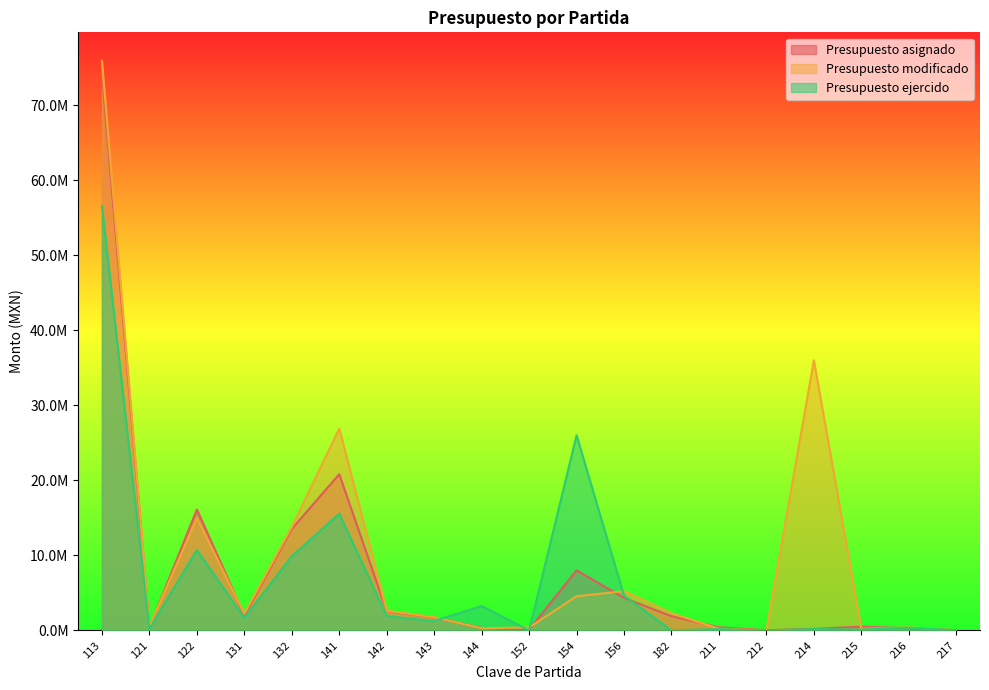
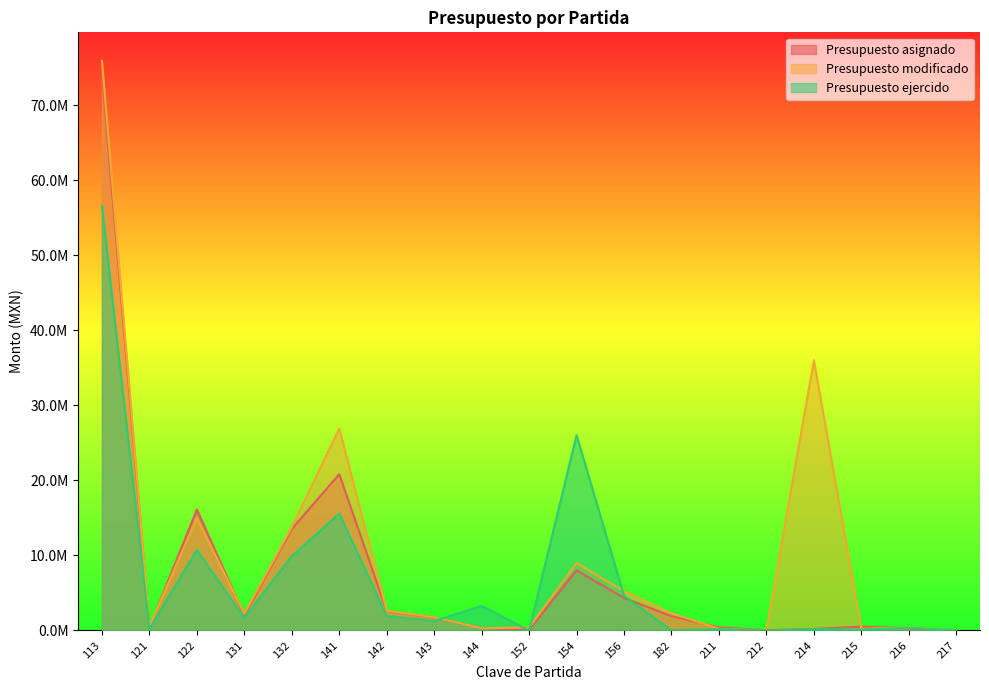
Presupuesto modificado, 154: 5000000 -> 9000000
